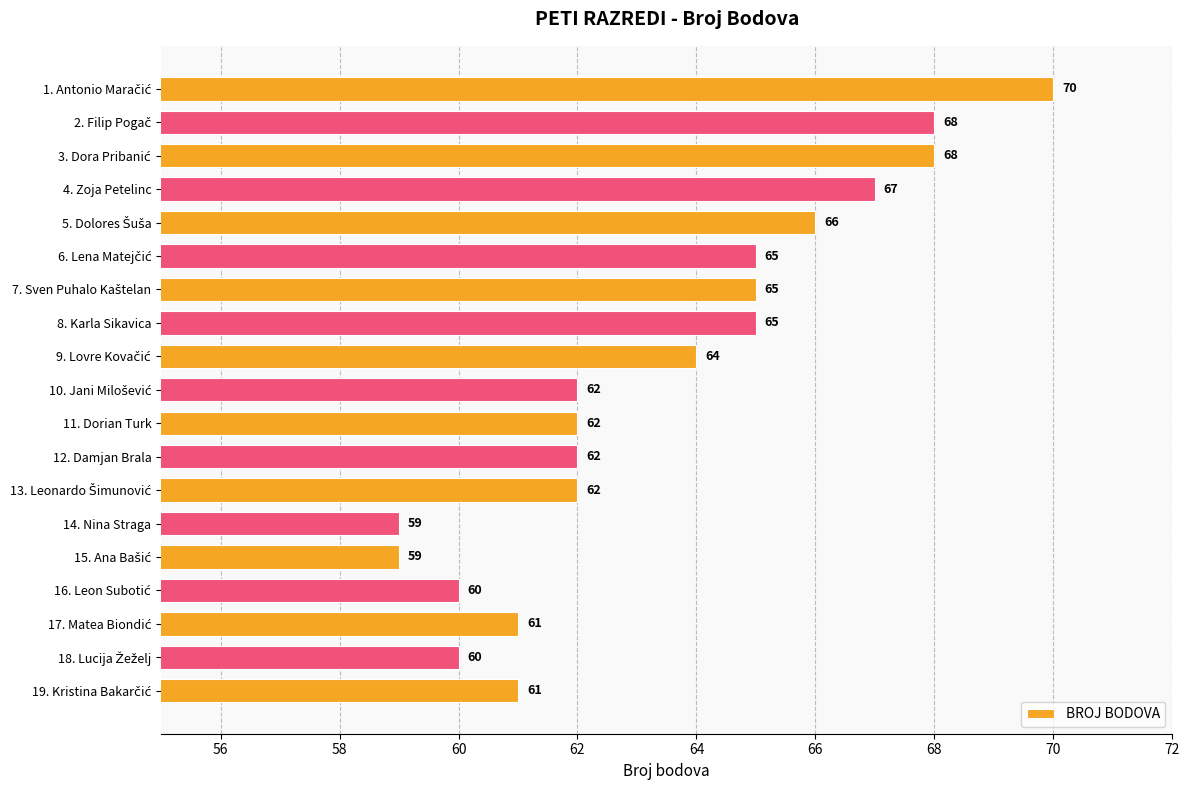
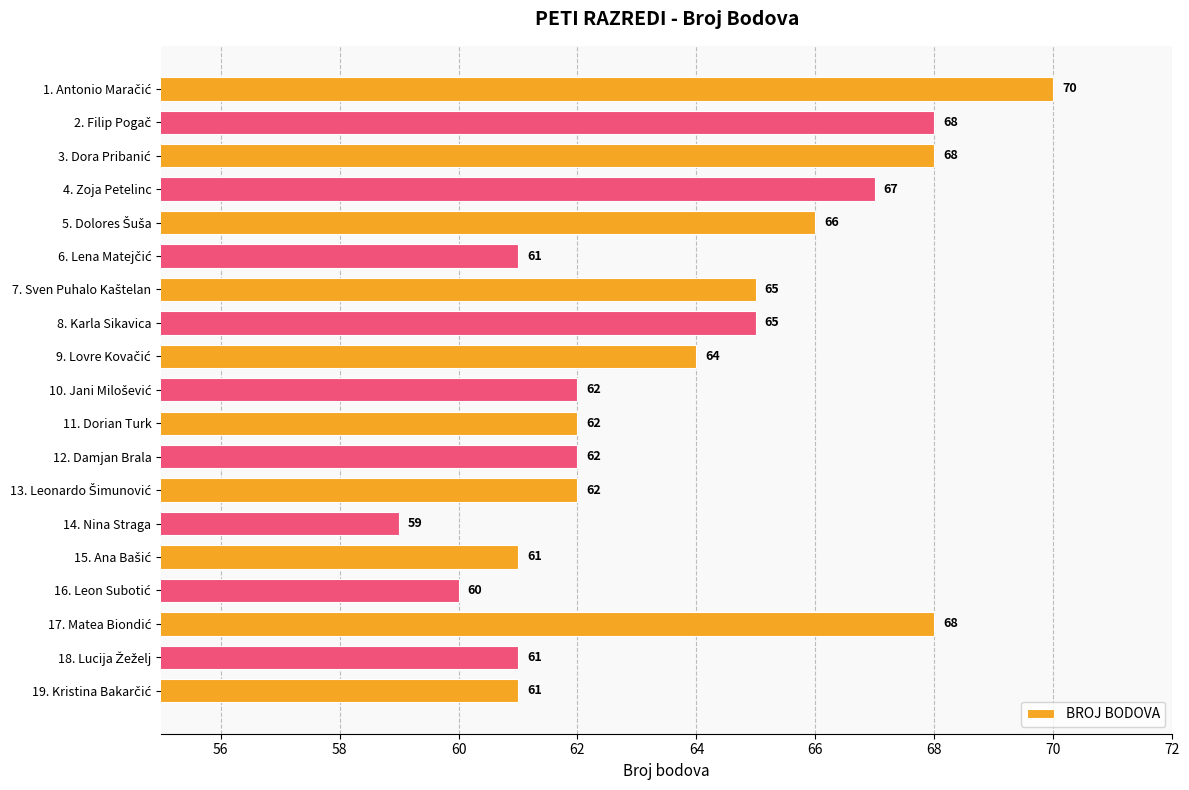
6. Lena Matejčić: 65 -> 61
15. Ana Bašić: 59 -> 61
17. Matea Biondić: 61 -> 68
18. Lucija Žeželj: 60 -> 61
